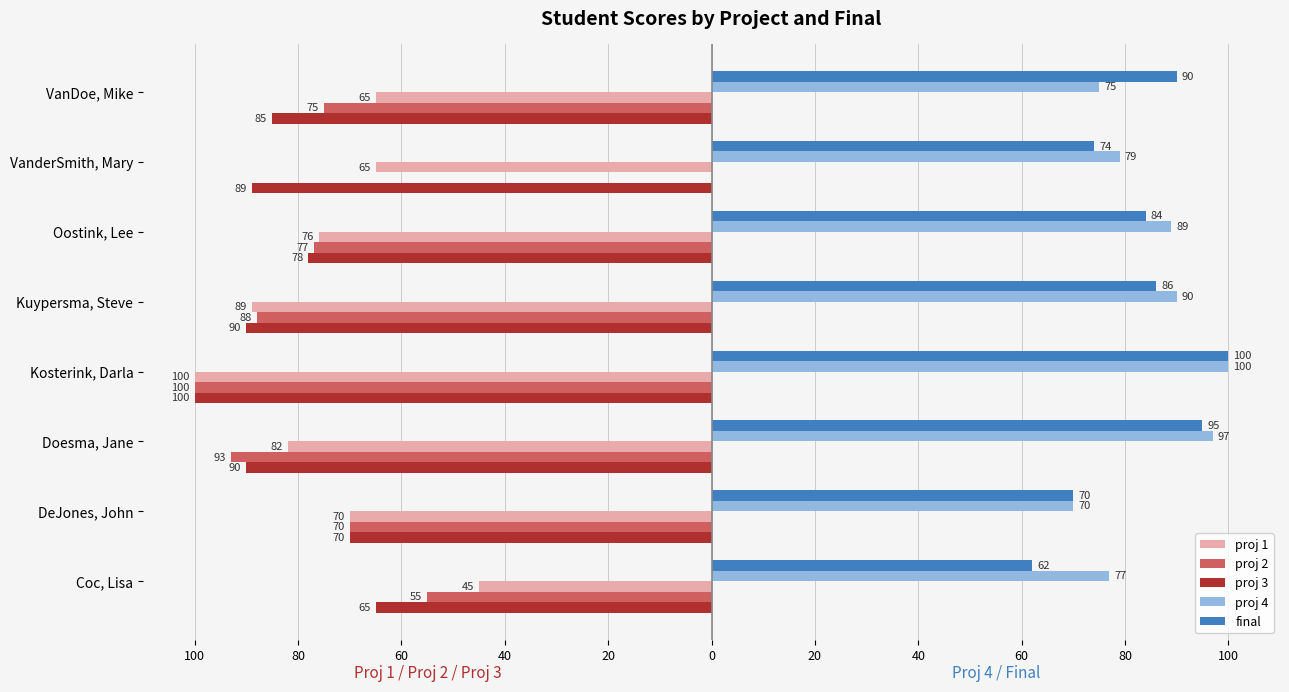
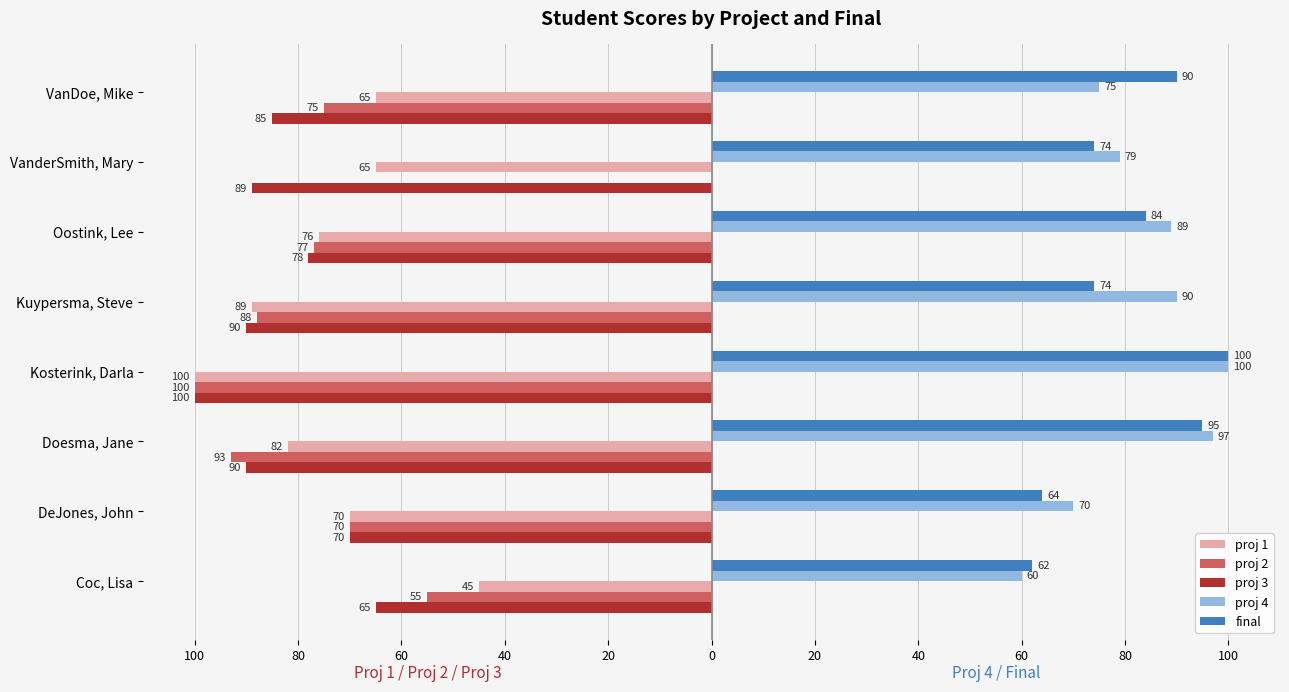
final, Kuypersma, Steve: 86 -> 74
final, DeJones, John: 70 -> 64
proj 4, Coc, Lisa: 77 -> 60
